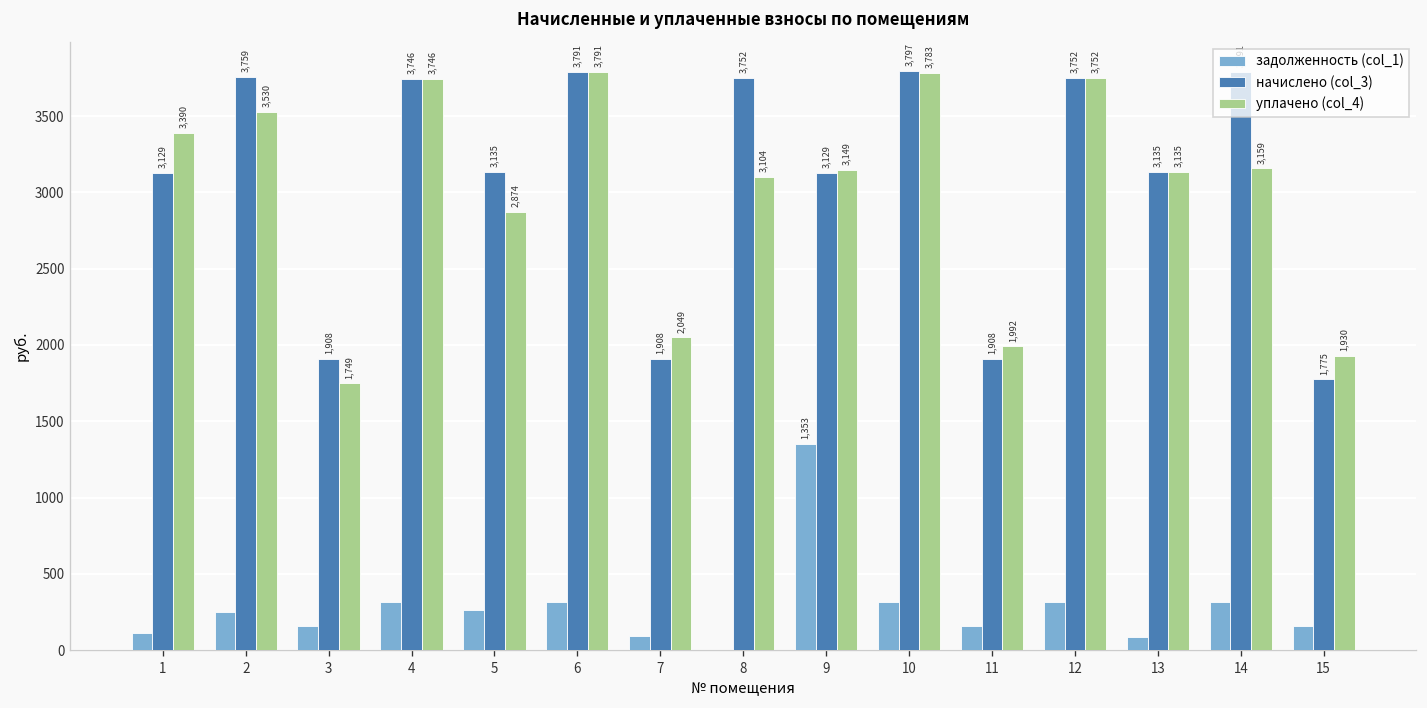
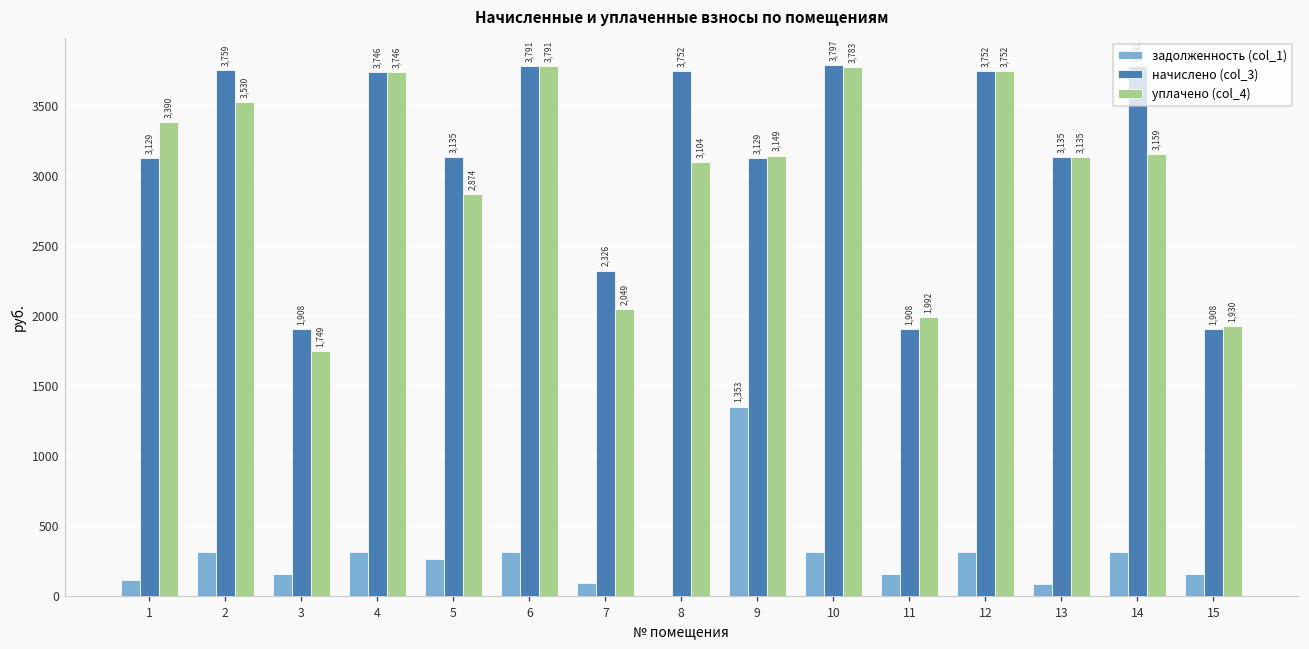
задолженность (col_1), 2: 250 -> 310
начислено (col_3), 7: 1,908 -> 2,326
начислено (col_3), 15: 1,775 -> 1,908
